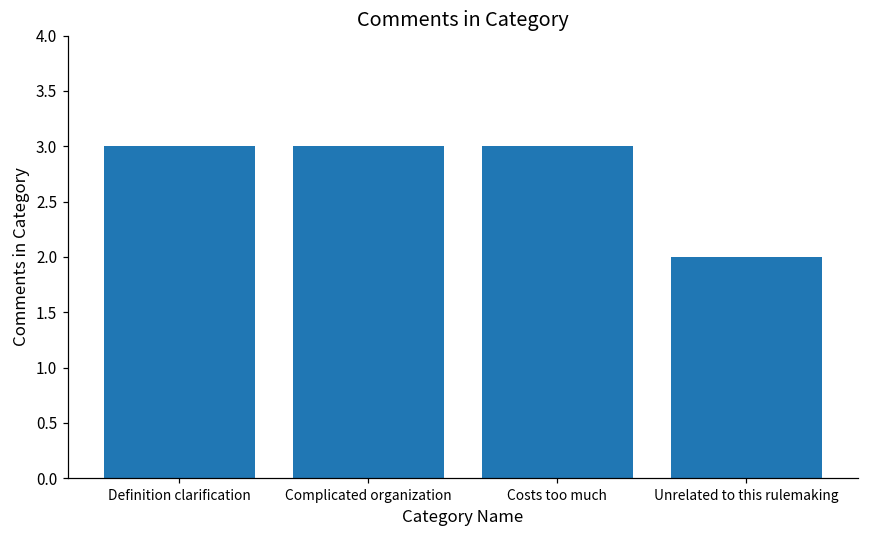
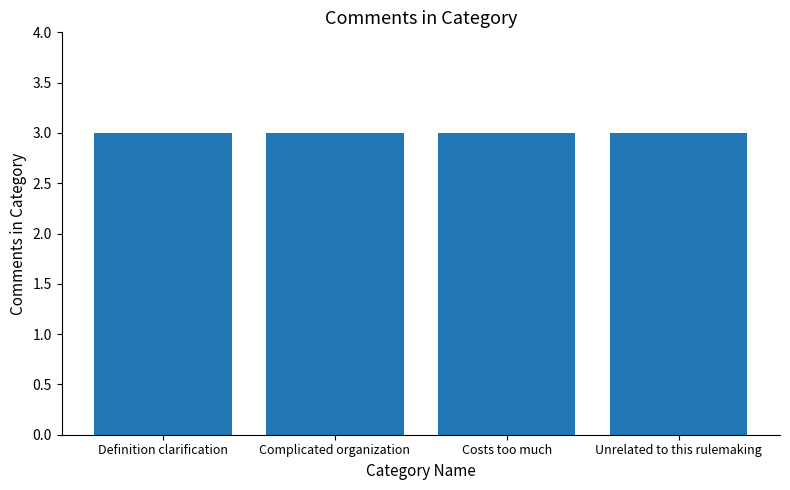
Unrelated to this rulemaking: 2 -> 3
